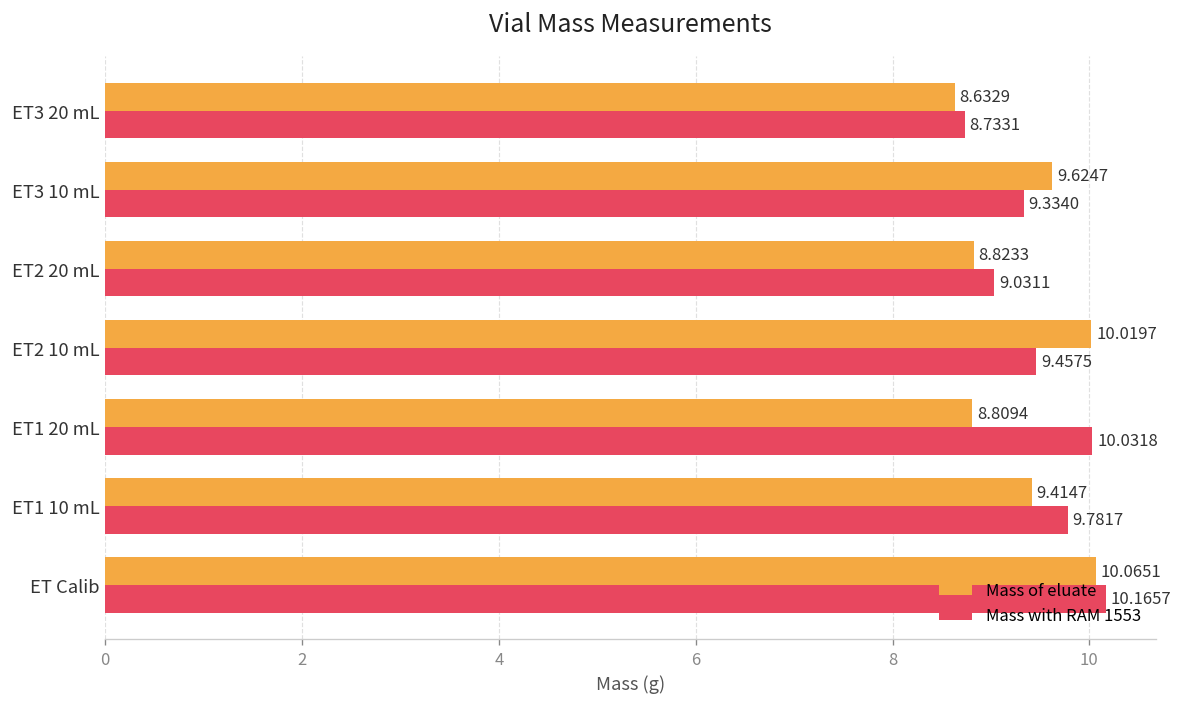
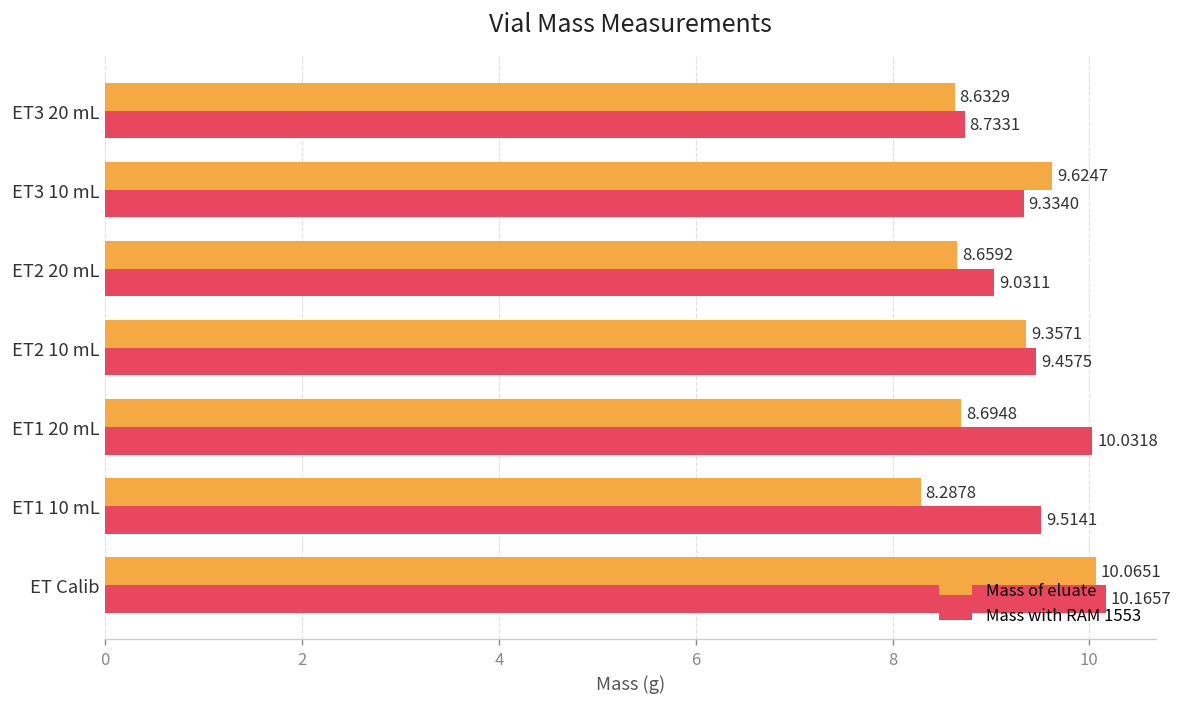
Mass of eluate, ET2 20 mL: 8.8233 -> 8.6592
Mass of eluate, ET2 10 mL: 10.0197 -> 9.3571
Mass of eluate, ET1 20 mL: 8.8094 -> 8.6948
Mass of eluate, ET1 10 mL: 9.4147 -> 8.2878
Mass with RAM 1553, ET1 10 mL: 9.7817 -> 9.5141
